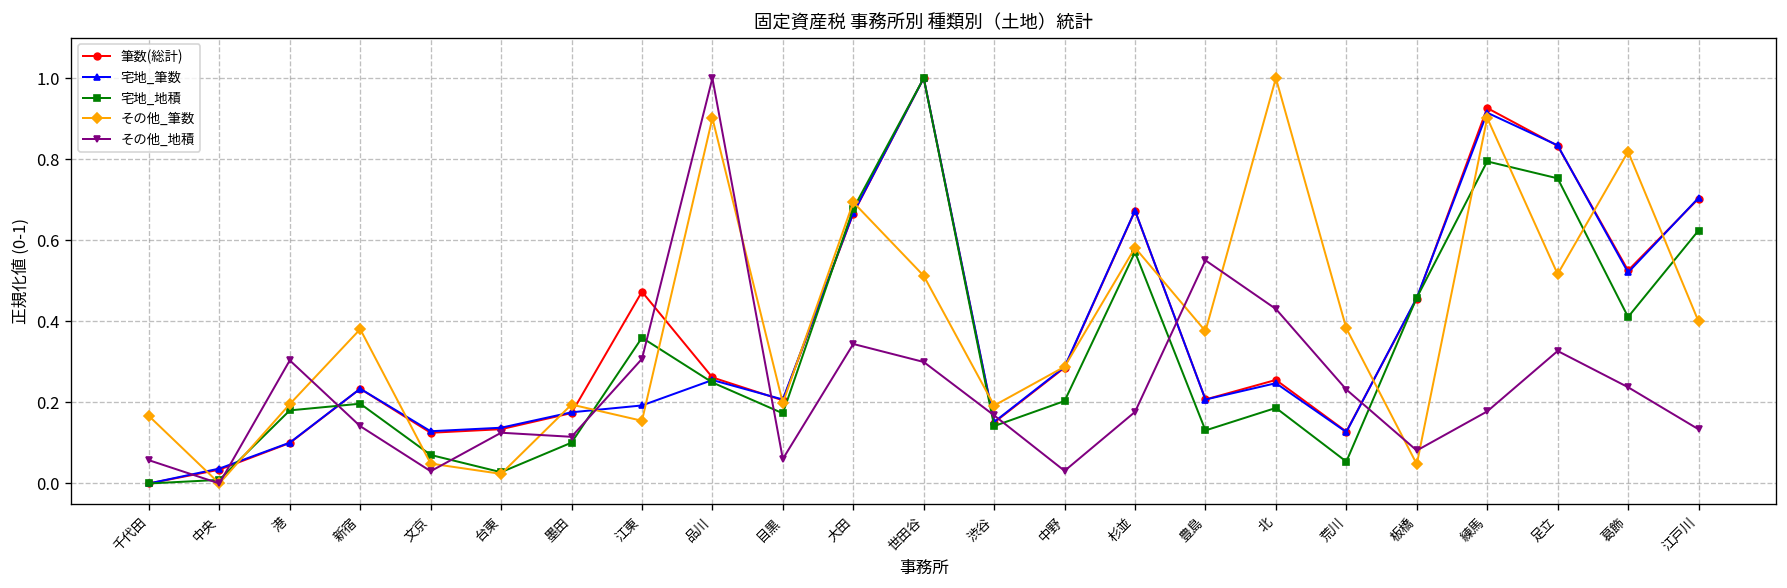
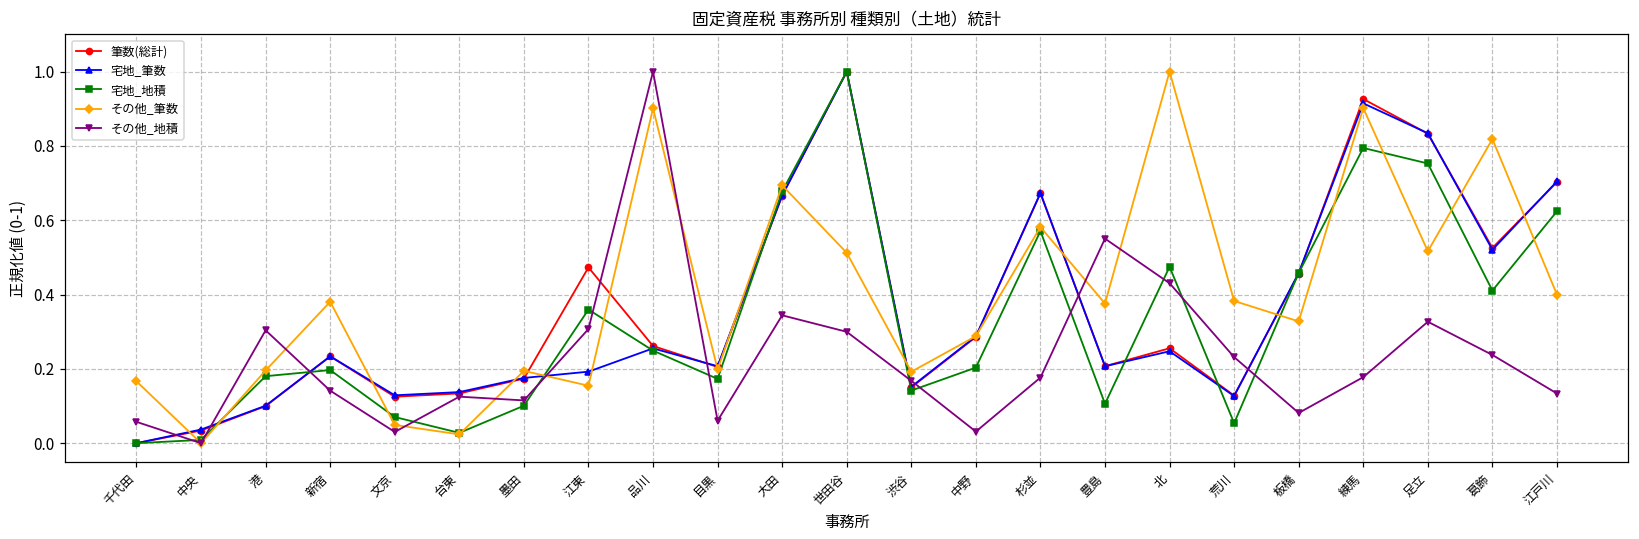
宅地_地積, 豊島: 0.13 -> 0.11
宅地_地積, 北: 0.19 -> 0.47
その他_筆数, 板橋: 0.05 -> 0.33
